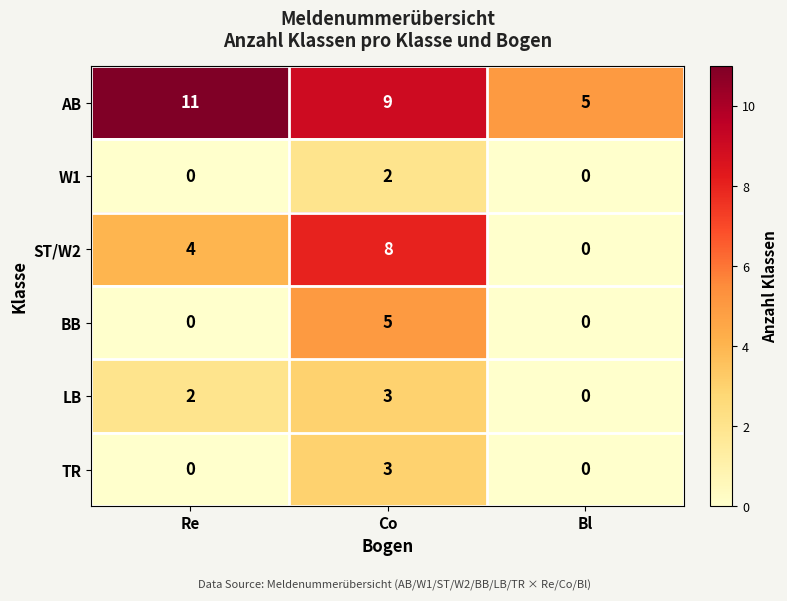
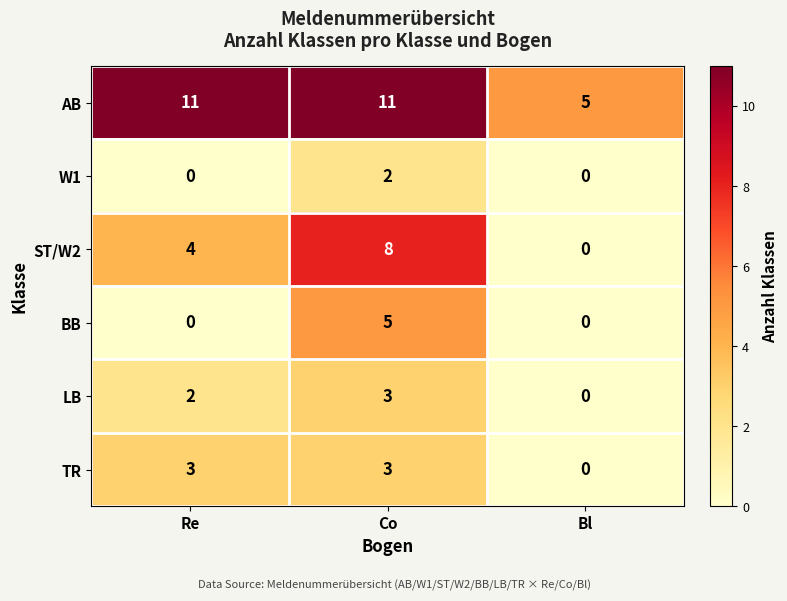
AB, Co: 9 -> 11
TR, Re: 0 -> 3
